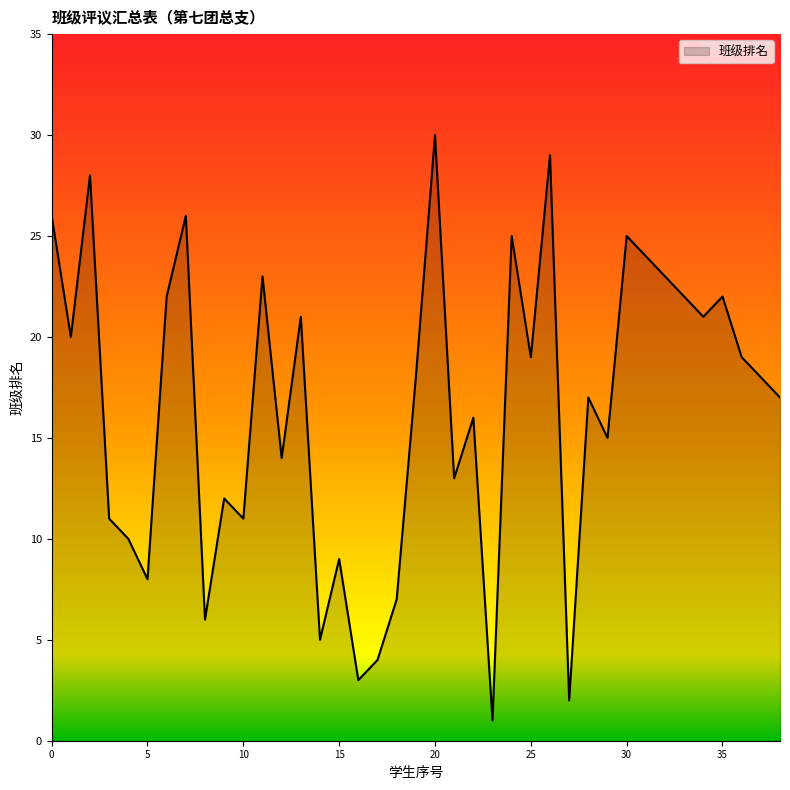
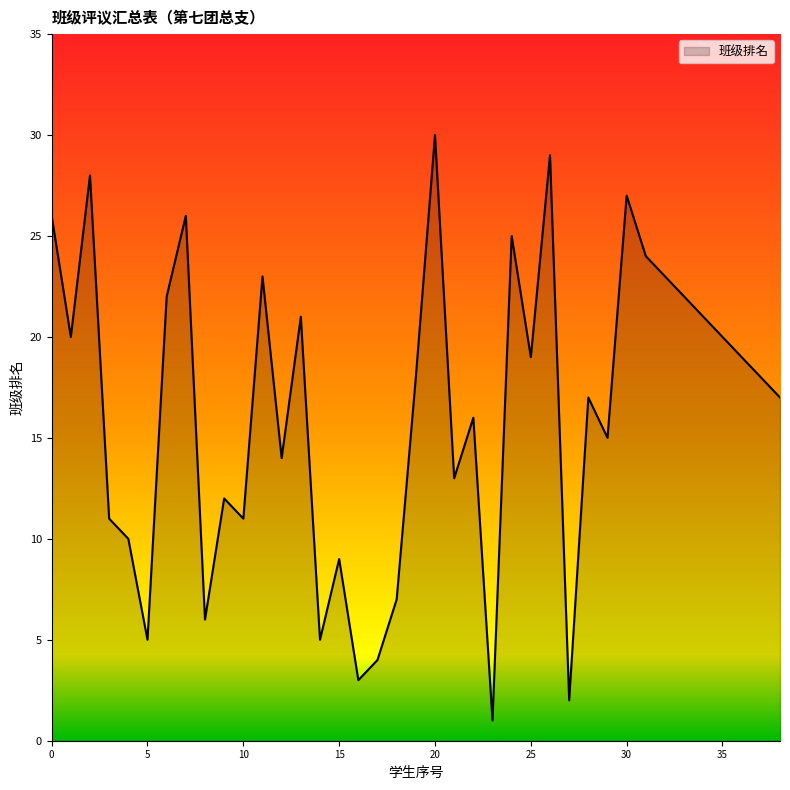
5: 8 -> 5
30: 25 -> 27
35: 22 -> 20
